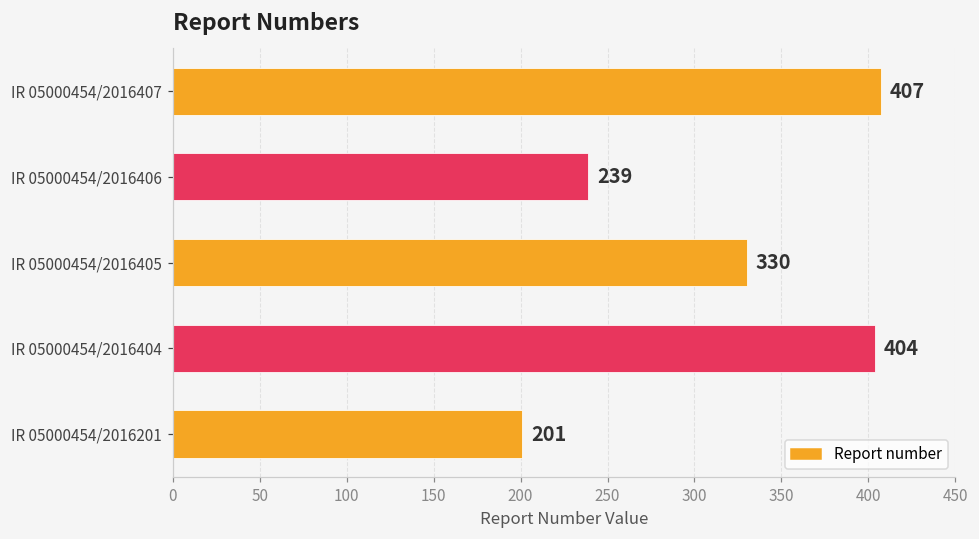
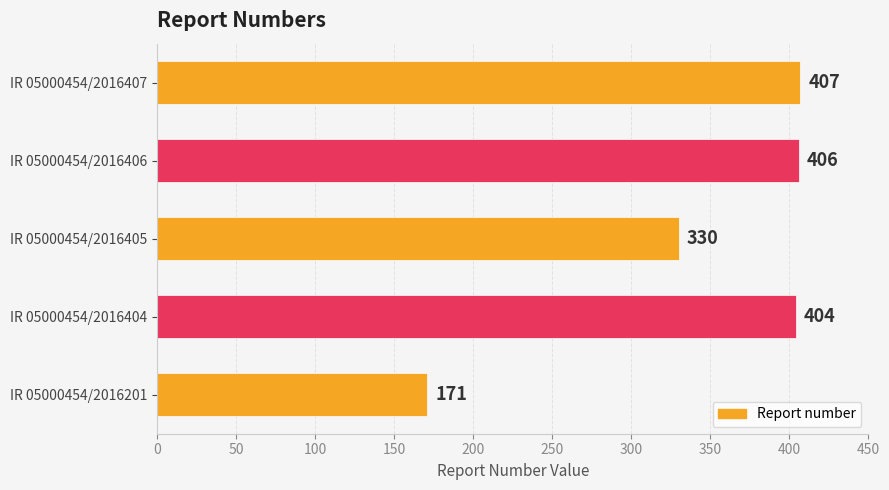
IR 05000454/2016406: 239 -> 406
IR 05000454/2016201: 201 -> 171
